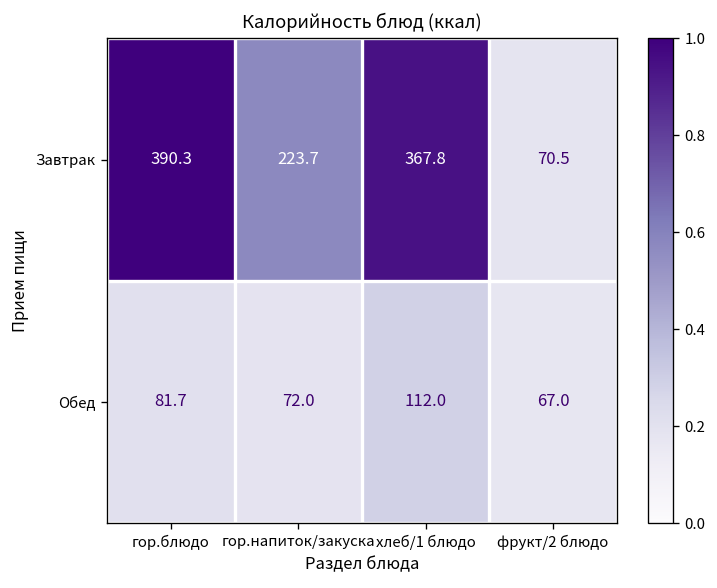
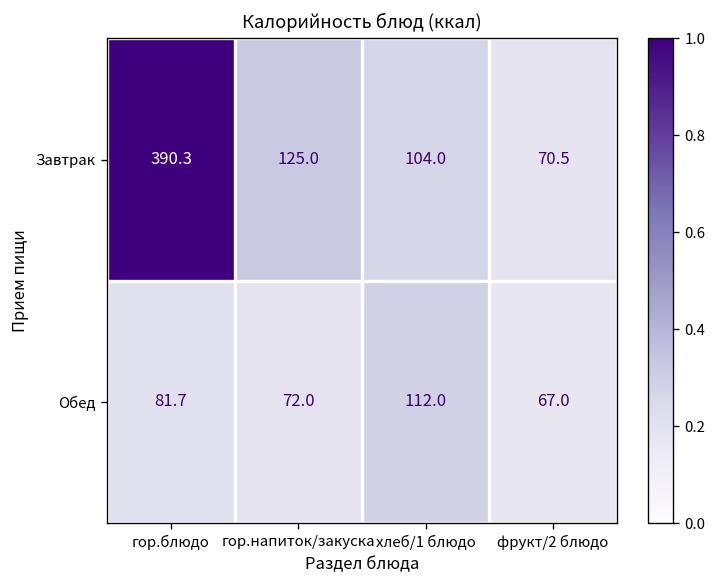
Завтрак, гор.напиток/закуска: 223.7 -> 125.0
Завтрак, хлеб/1 блюдо: 367.8 -> 104.0
